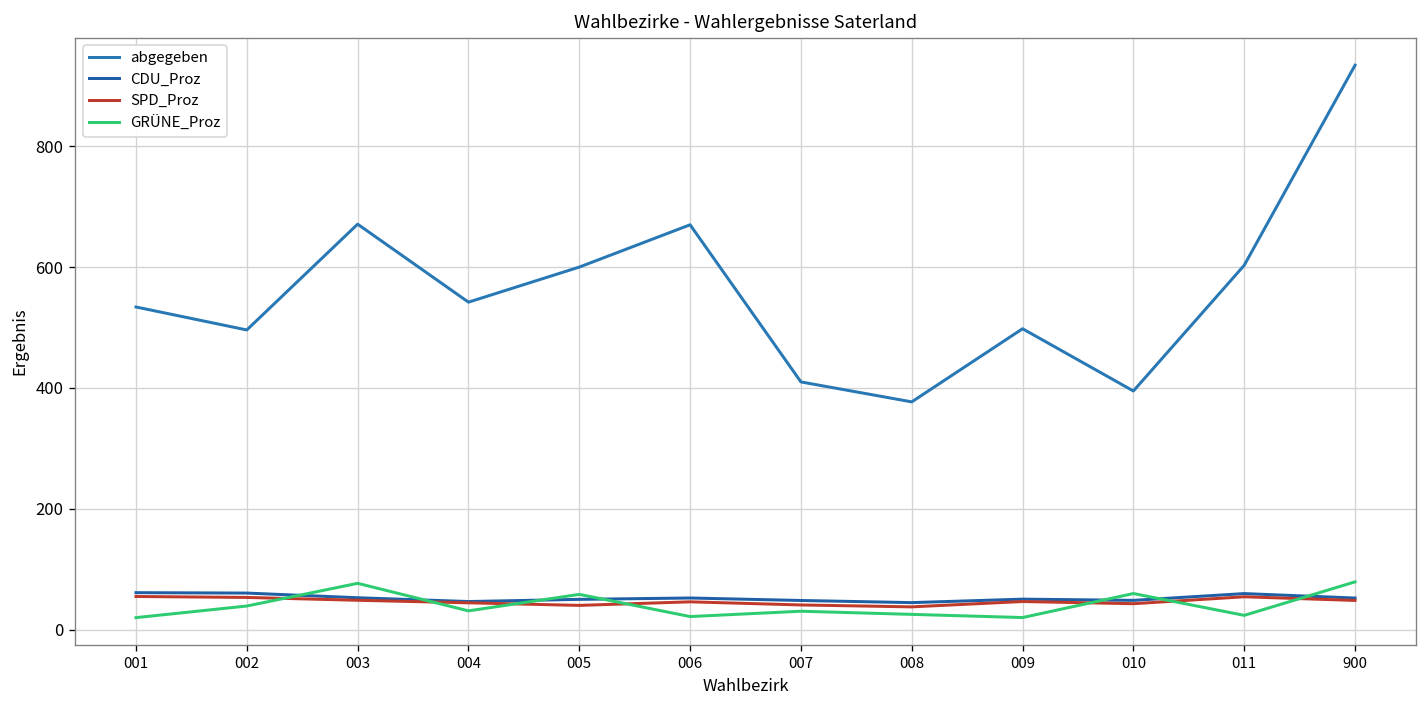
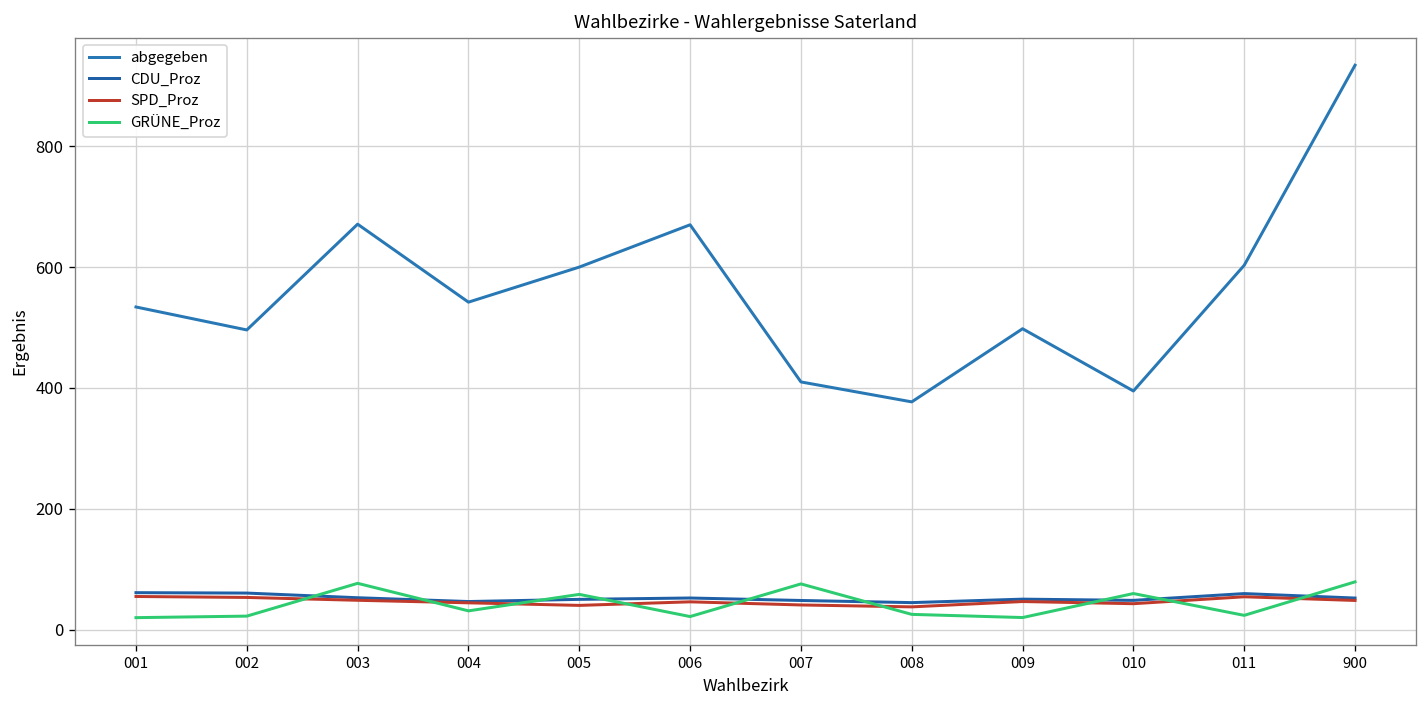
GRÜNE_Proz, 002: 40 -> 20
GRÜNE_Proz, 007: 30 -> 80
